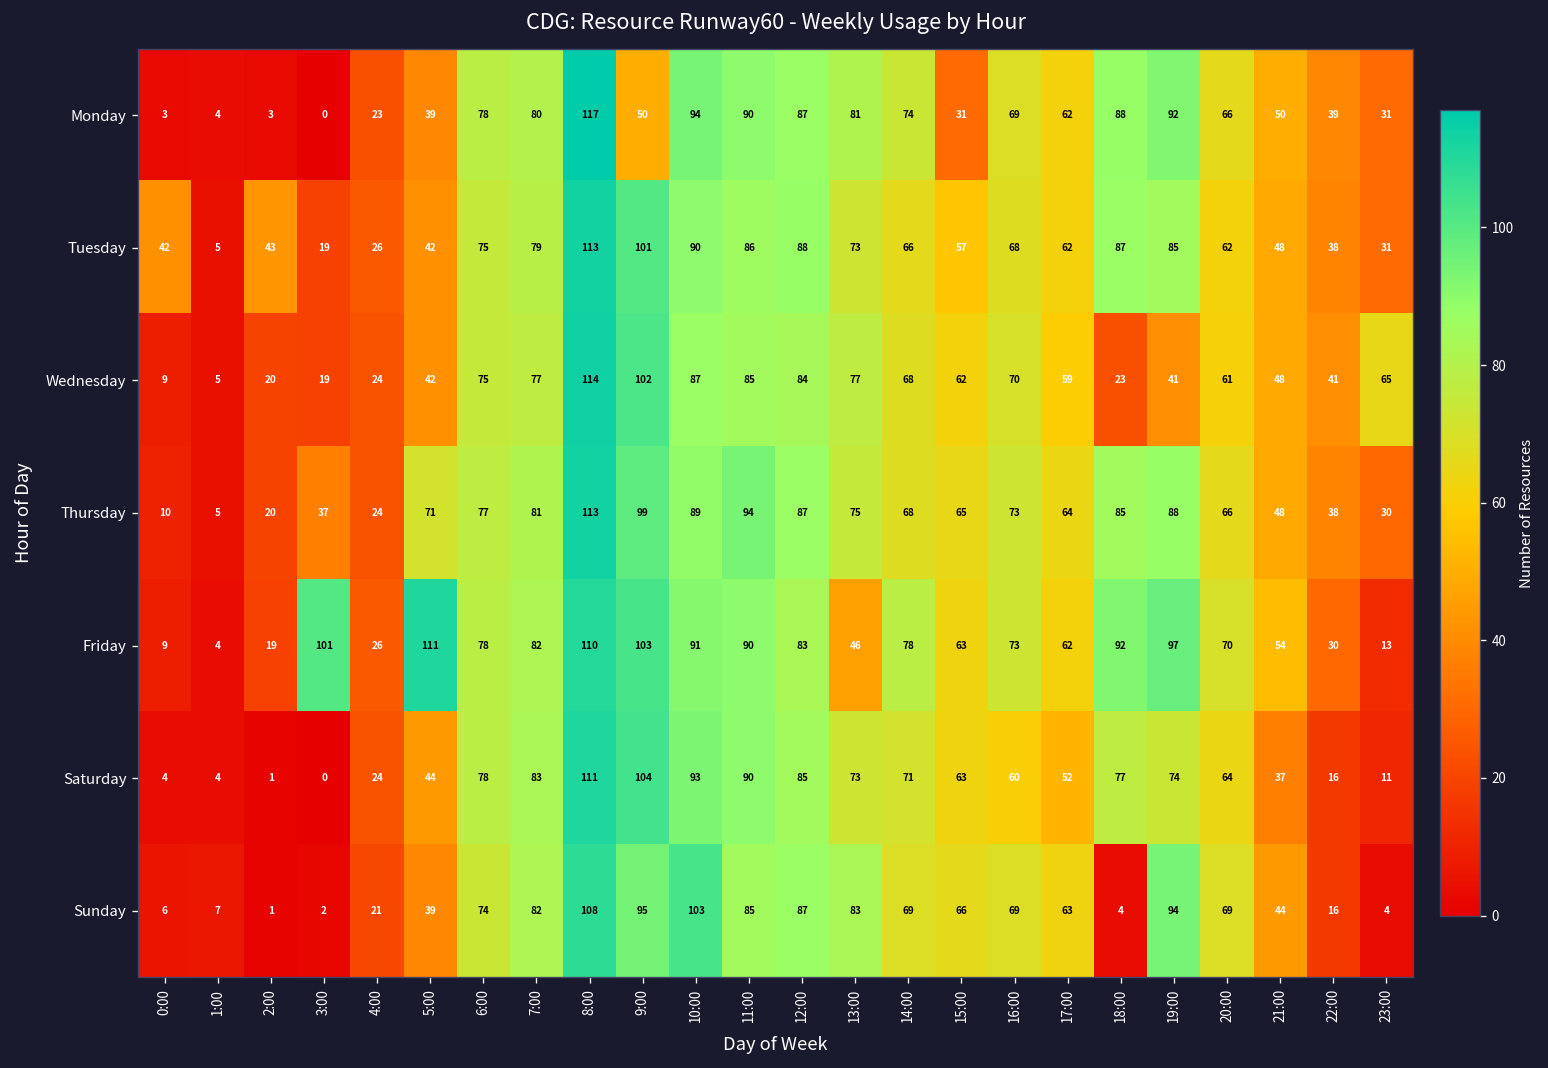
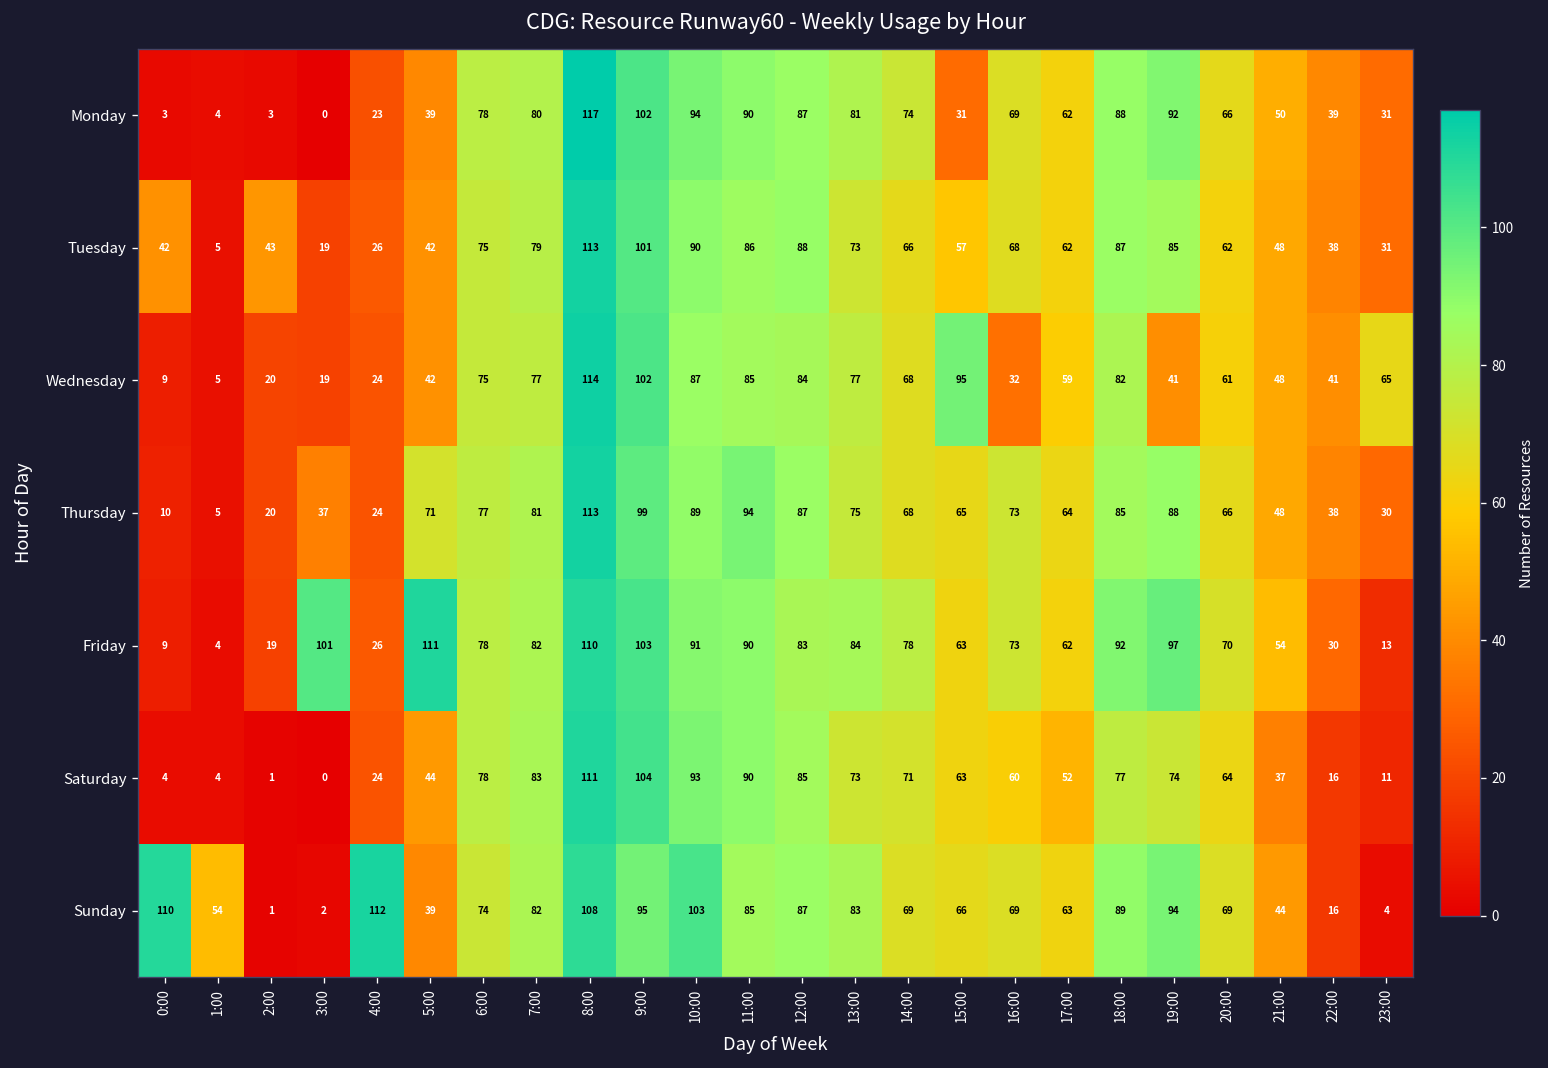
Monday, 9:00: 50 -> 102
Wednesday, 15:00: 62 -> 95
Wednesday, 16:00: 70 -> 32
Wednesday, 18:00: 23 -> 82
Friday, 13:00: 46 -> 84
Sunday, 0:00: 6 -> 110
Sunday, 1:00: 7 -> 54
Sunday, 4:00: 21 -> 112
Sunday, 18:00: 4 -> 89
